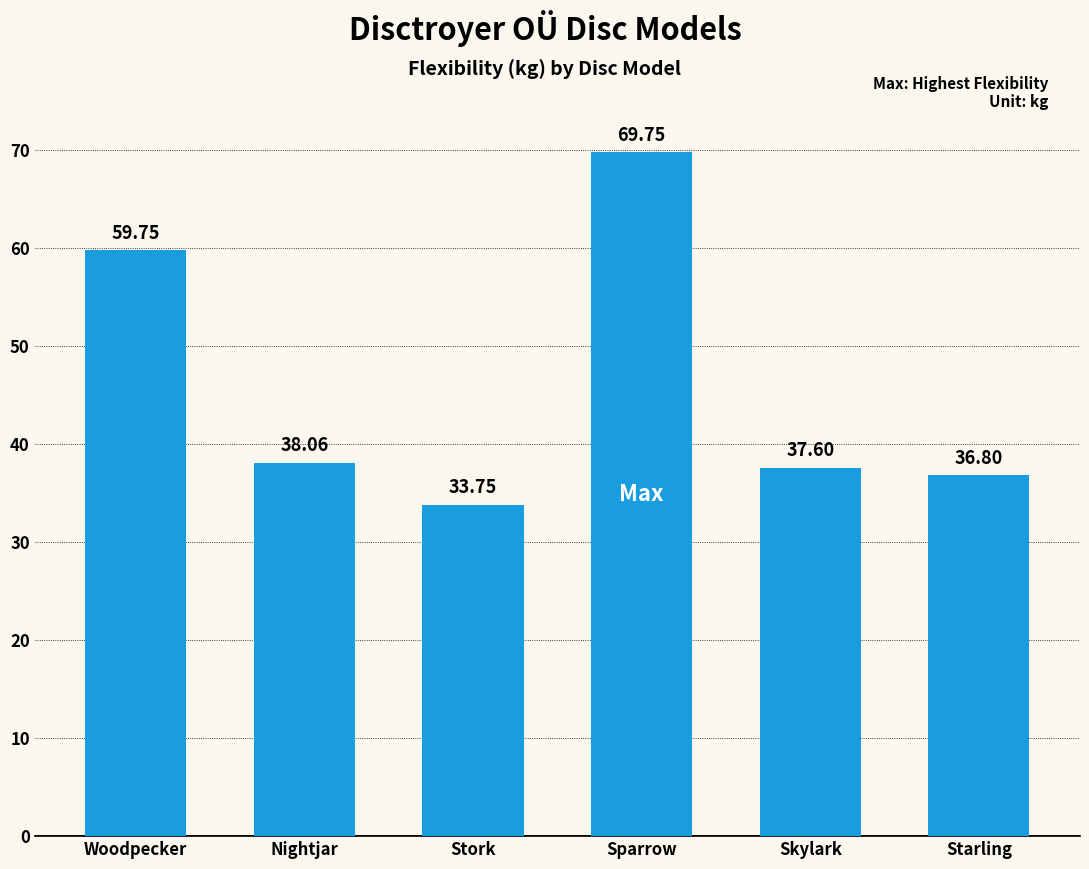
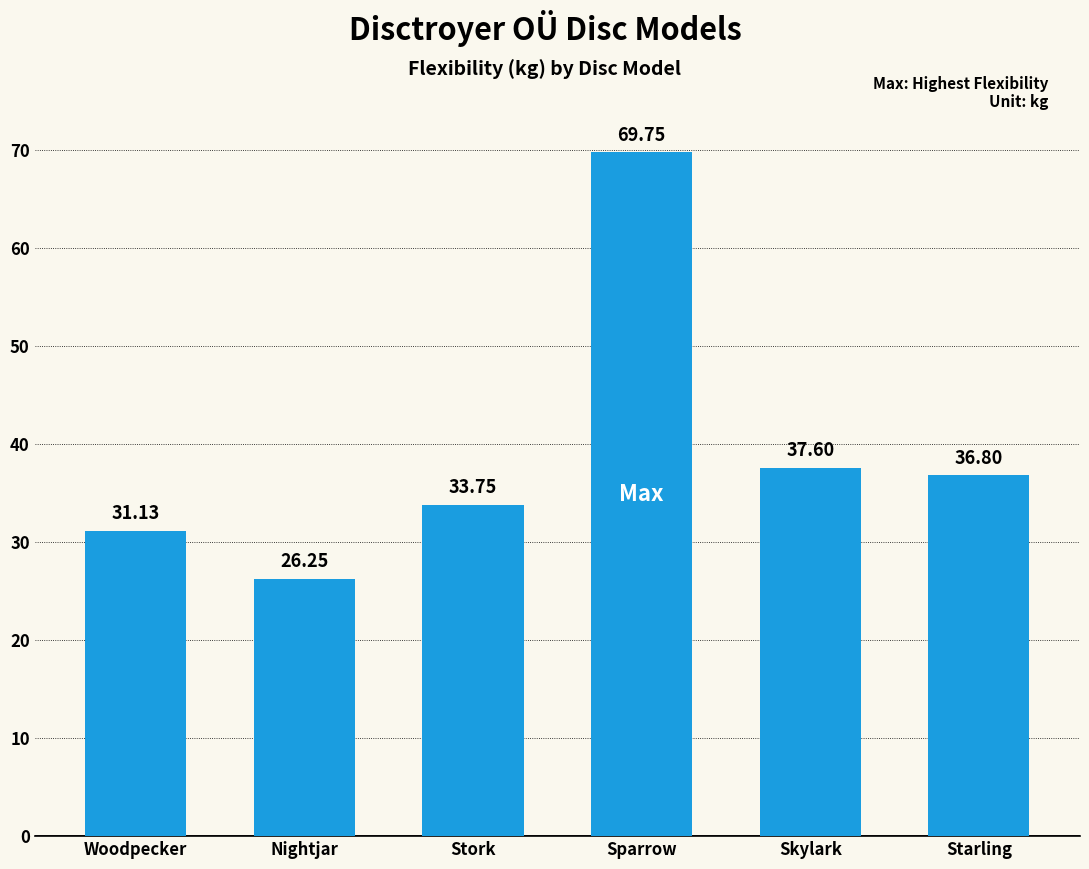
Woodpecker: 59.75 -> 31.13
Nightjar: 38.06 -> 26.25
